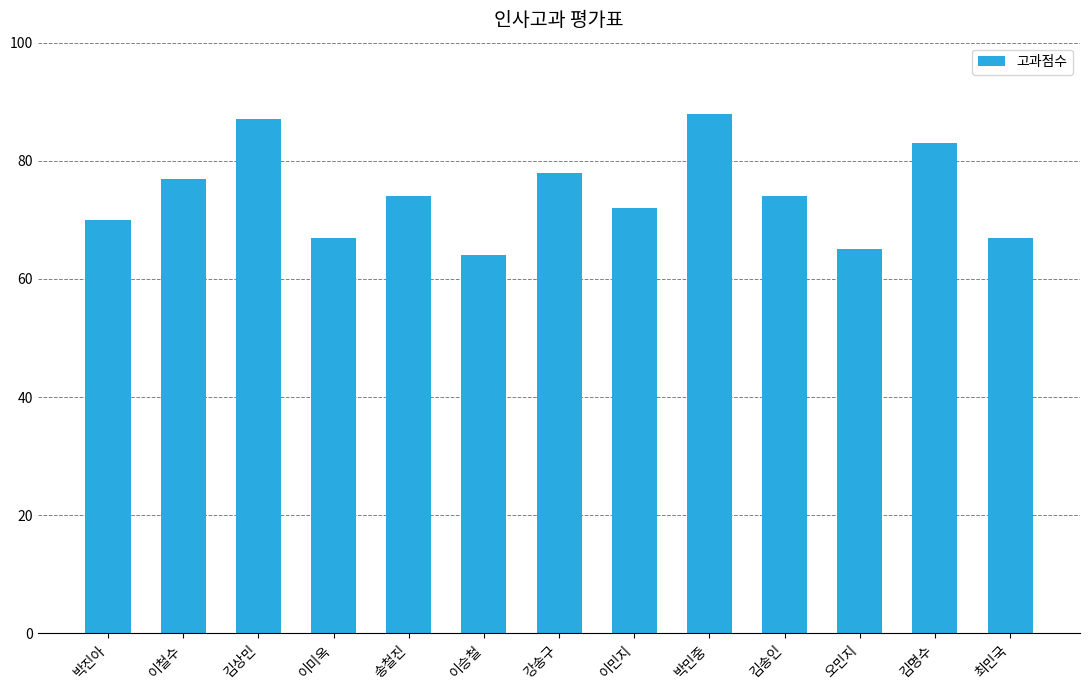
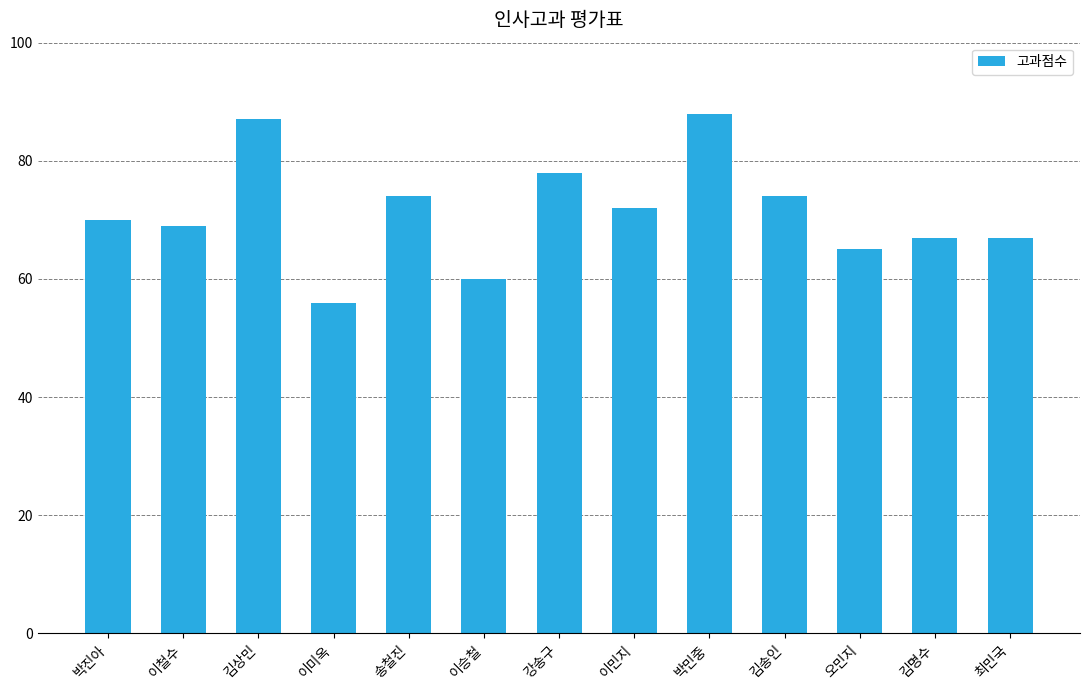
이철수: 77 -> 69
이미옥: 67 -> 56
이승철: 64 -> 60
김명수: 83 -> 67
